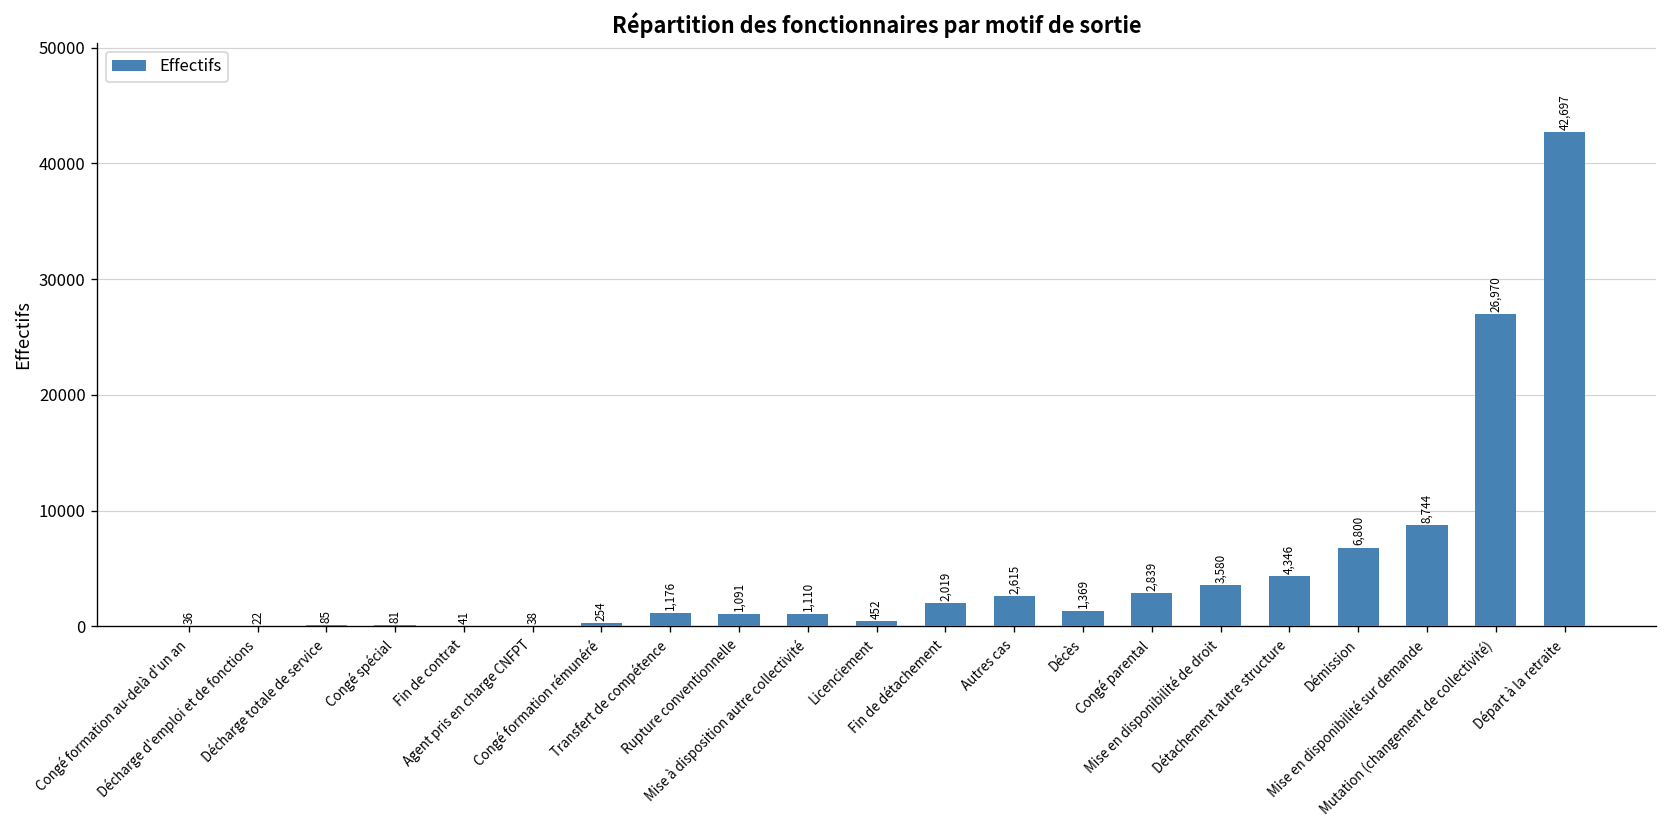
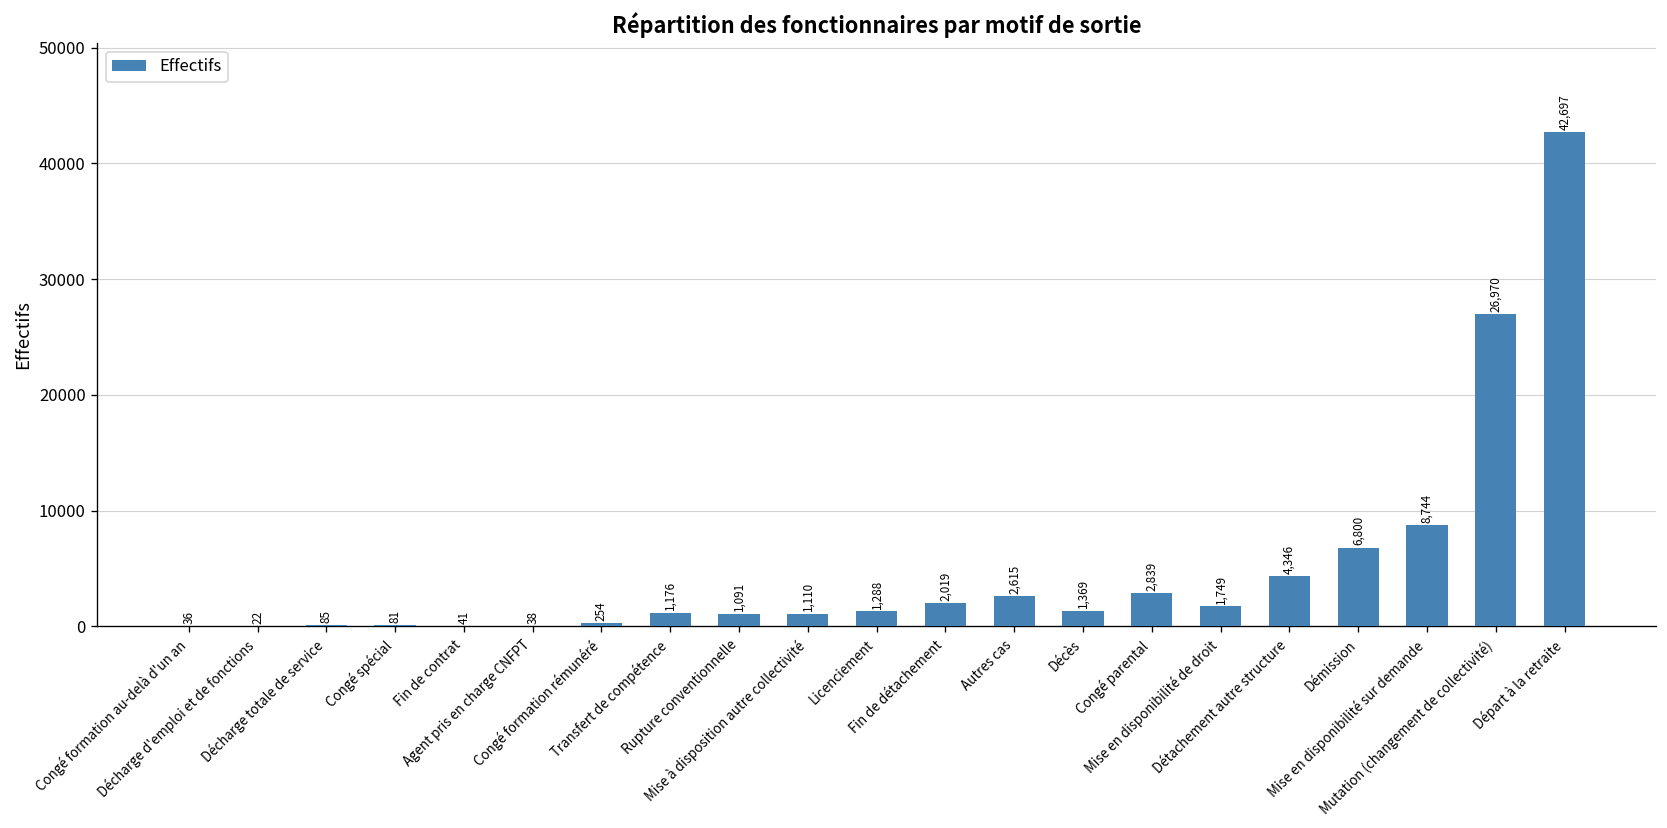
Licenciement: 452 -> 1,288
Mise en disponibilité de droit: 3,580 -> 1,749
